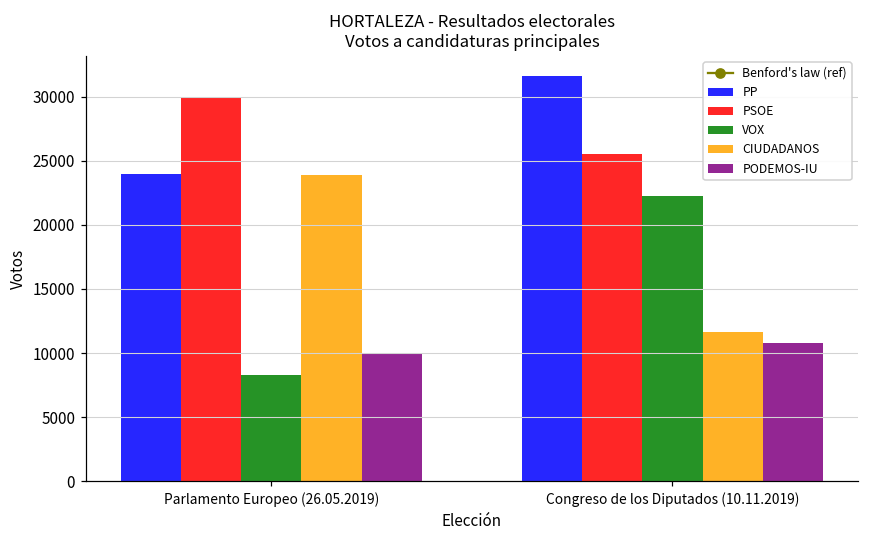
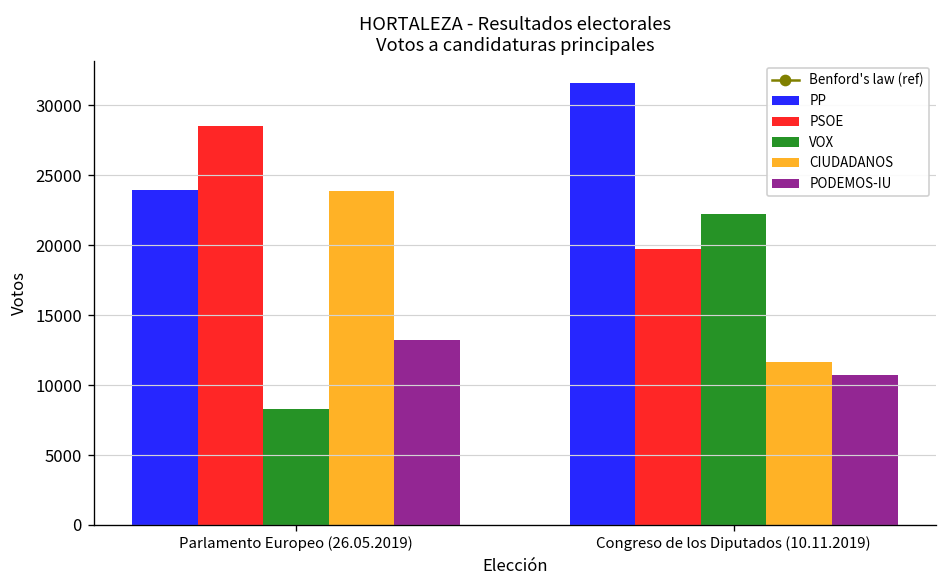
PSOE, Parlamento Europeo (26.05.2019): 29900 -> 28600
PODEMOS-IU, Parlamento Europeo (26.05.2019): 10000 -> 13200
PSOE, Congreso de los Diputados (10.11.2019): 25500 -> 19700
